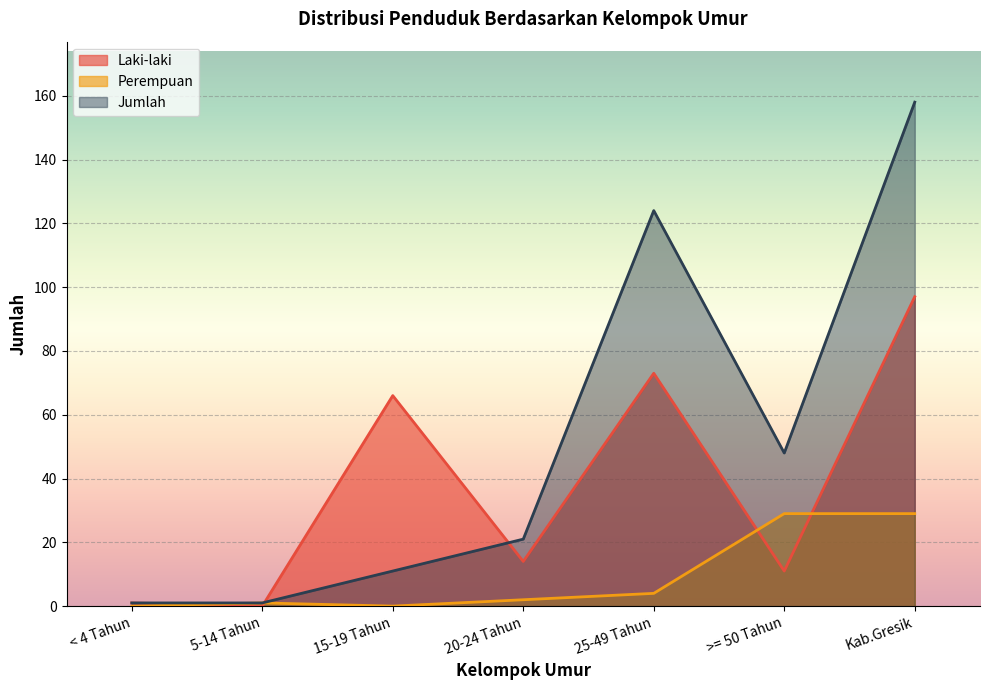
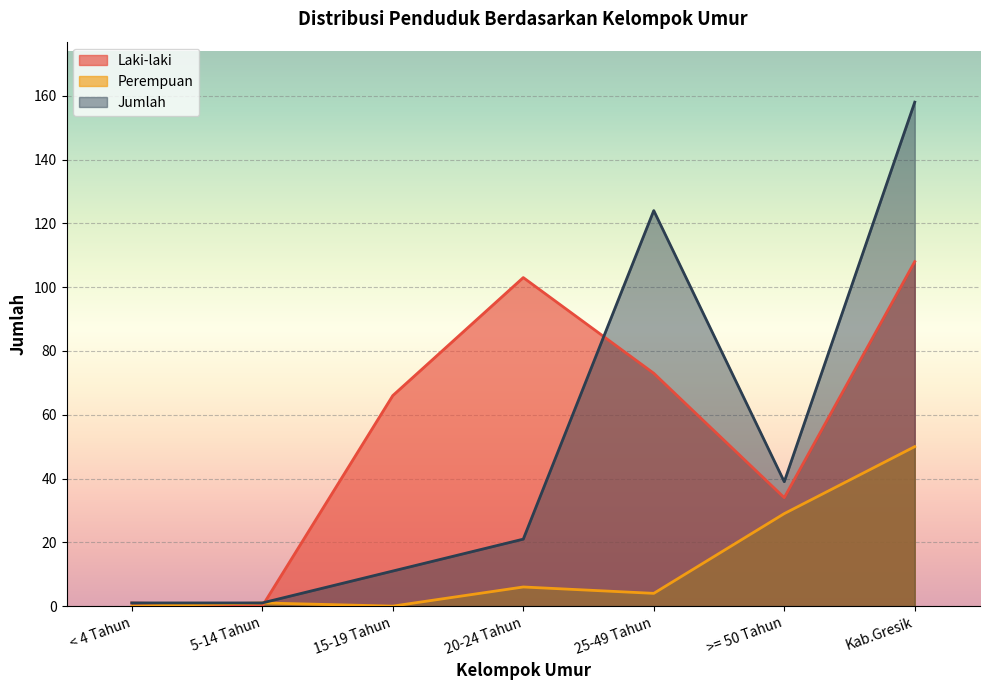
Laki-laki, 20-24 Tahun: 14 -> 103
Perempuan, 20-24 Tahun: 2 -> 6
Laki-laki, >= 50 Tahun: 11 -> 34
Jumlah, >= 50 Tahun: 48 -> 39
Laki-laki, Kab.Gresik: 97 -> 108
Perempuan, Kab.Gresik: 29 -> 50
